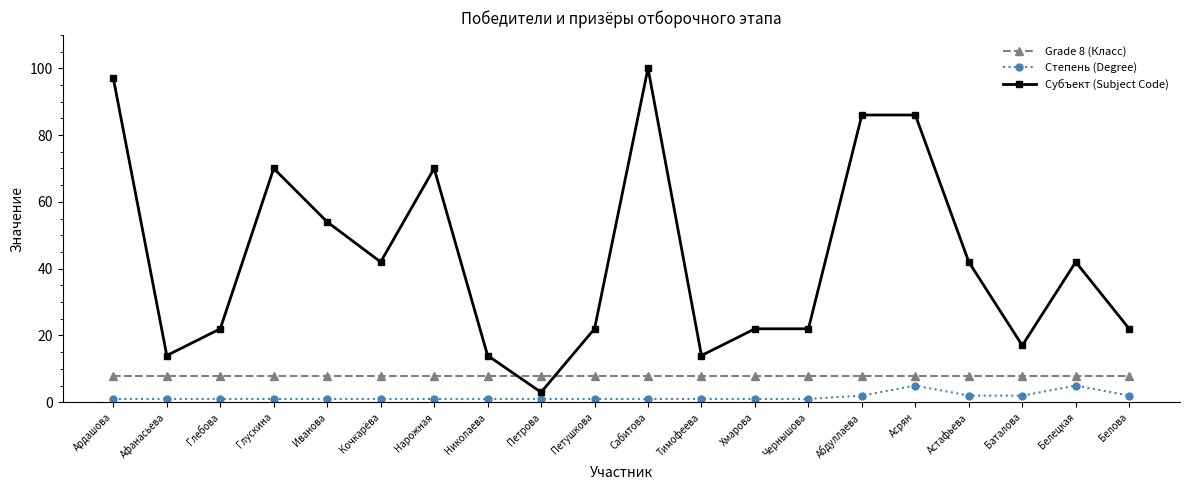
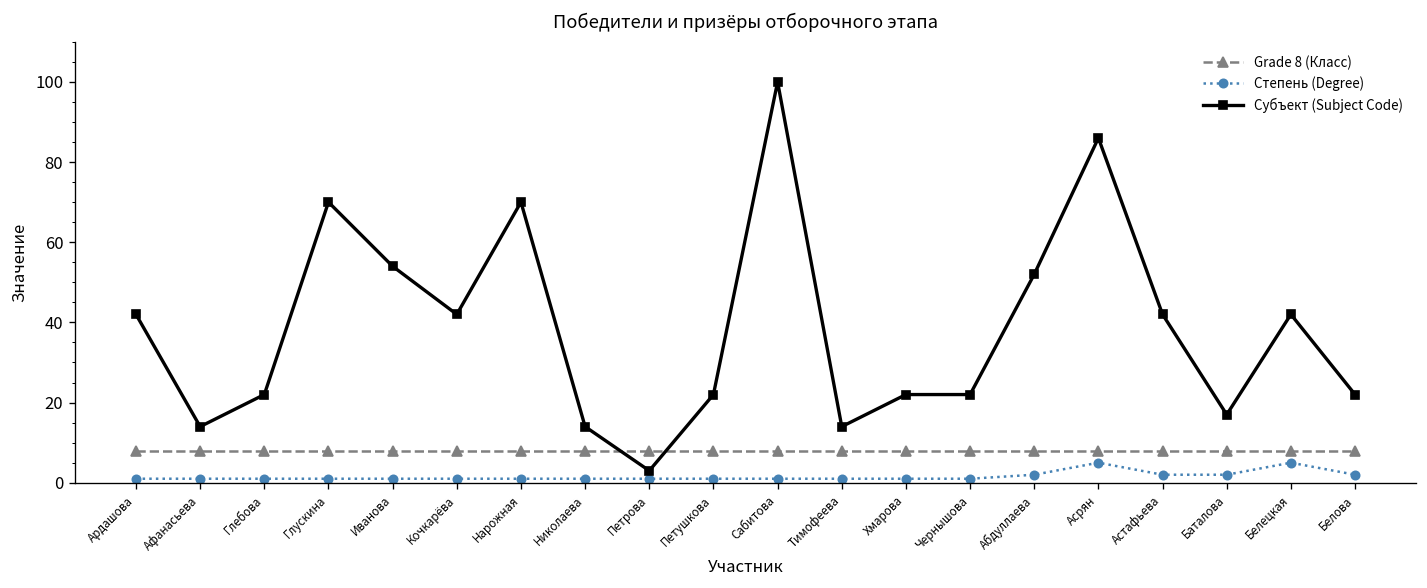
Субъект (Subject Code), Ардашова: 97 -> 42
Субъект (Subject Code), Абдуллаева: 86 -> 52
